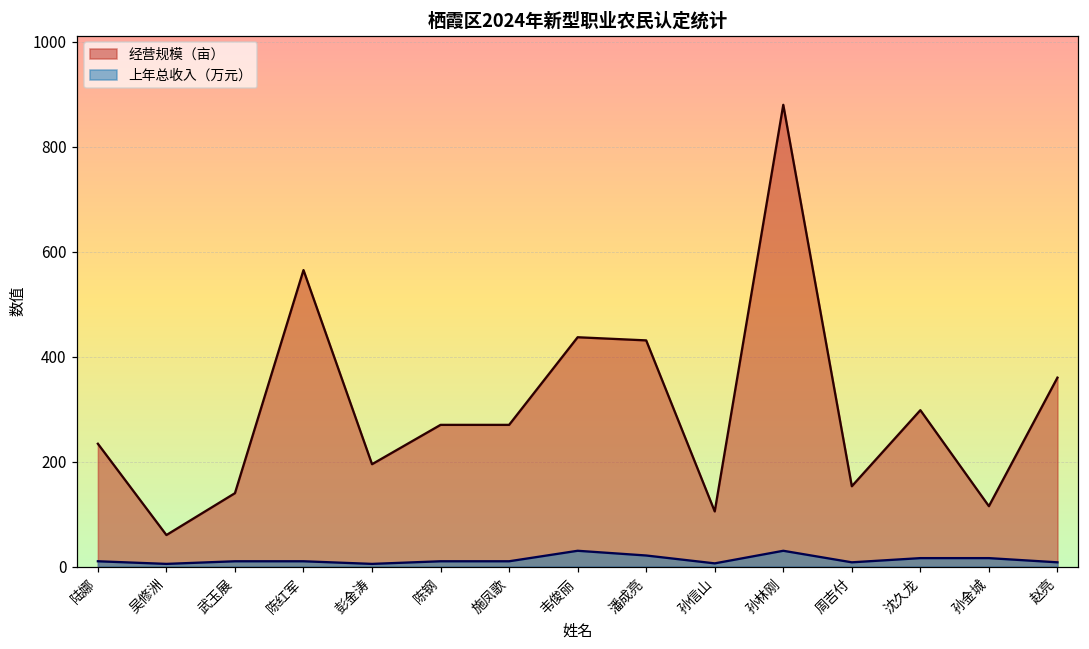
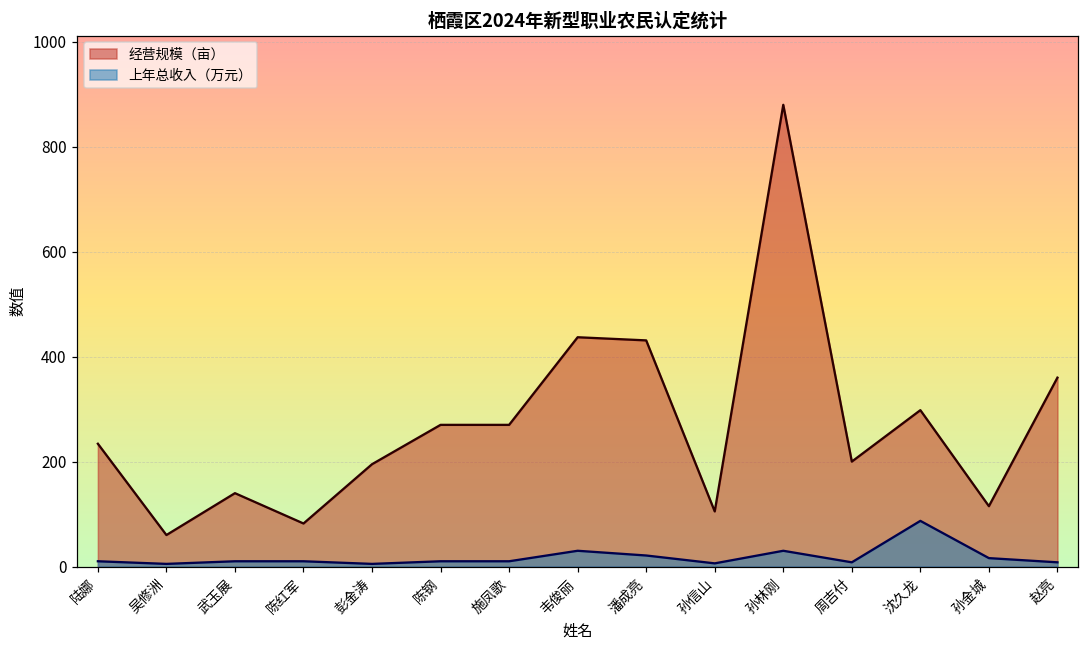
经营规模（亩）, 陈红军: 570 -> 80
经营规模（亩）, 周吉付: 150 -> 200
上年总收入（万元）, 沈久龙: 20 -> 90
